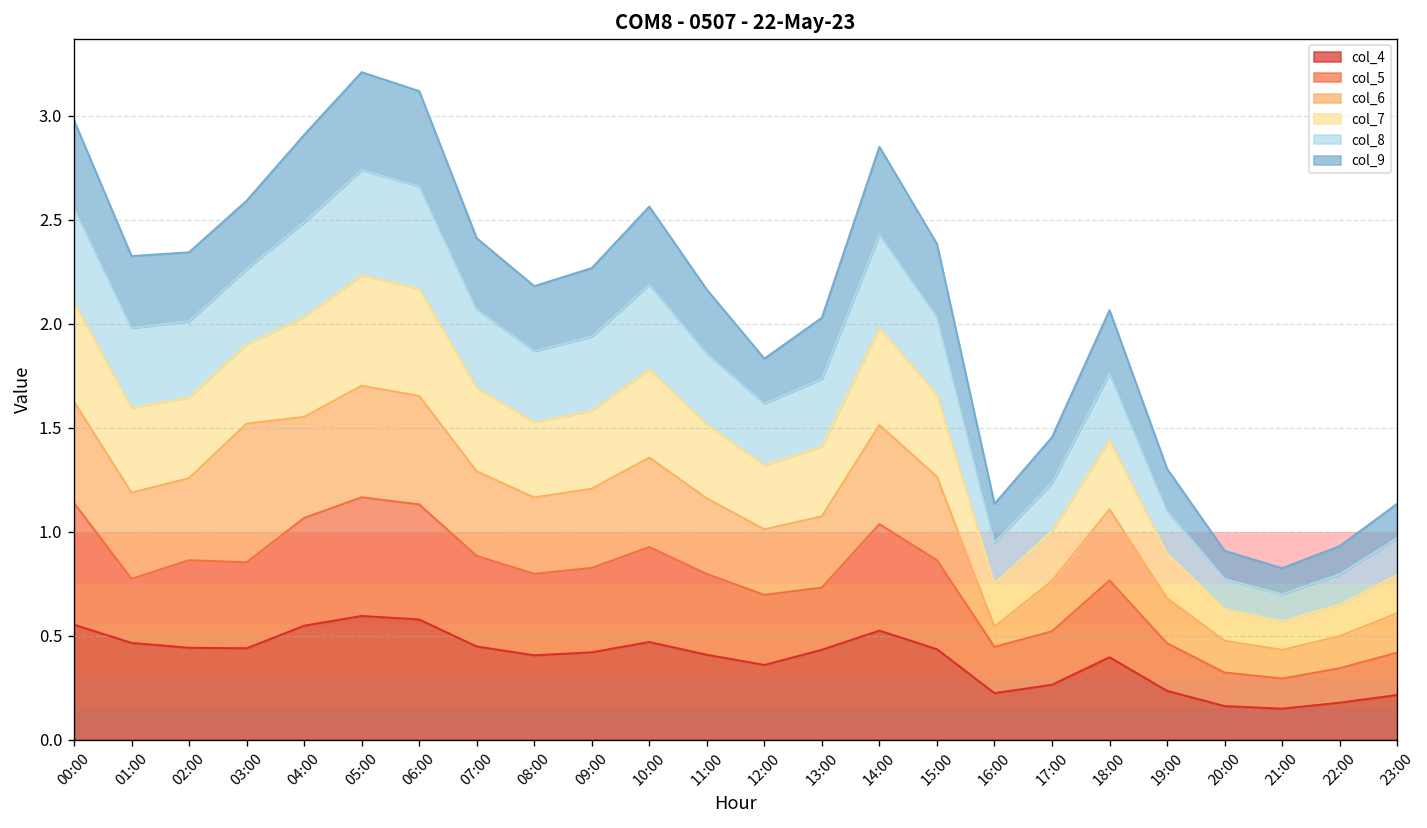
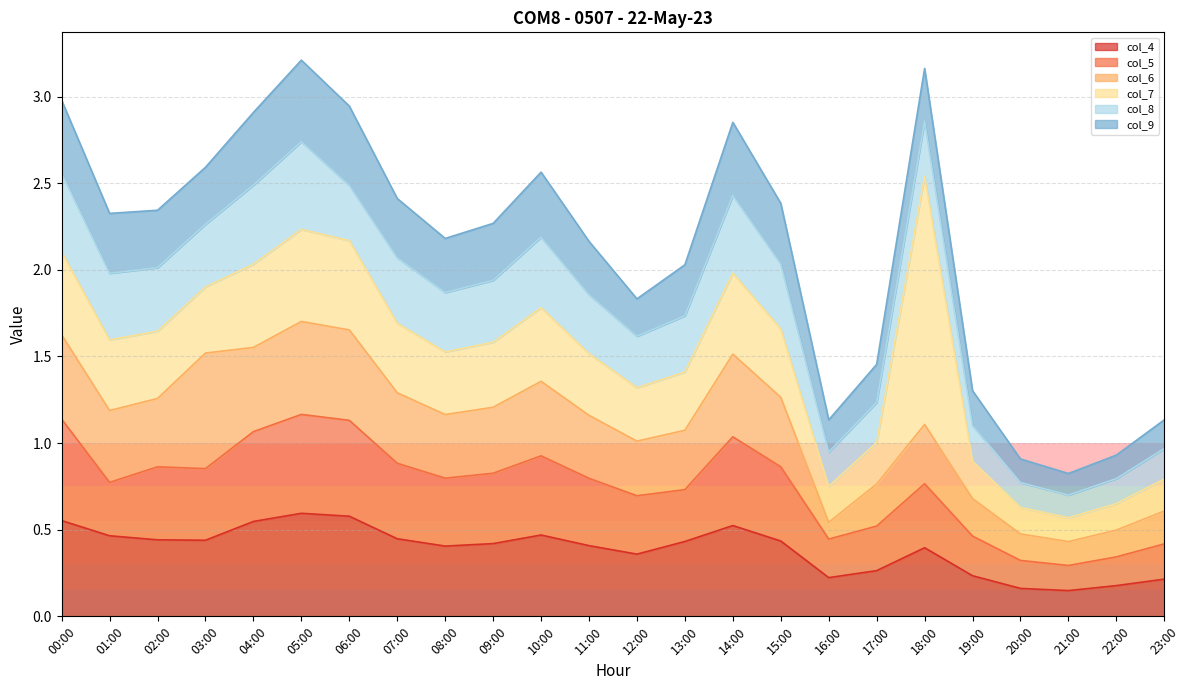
col_8, 06:00: 0.49 -> 0.32
col_7, 18:00: 0.33 -> 1.43
